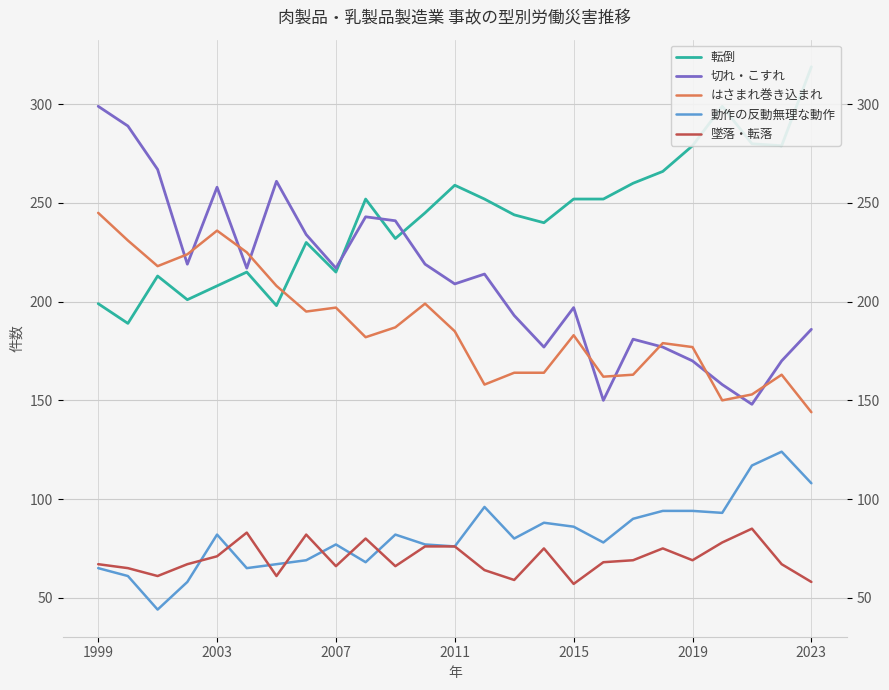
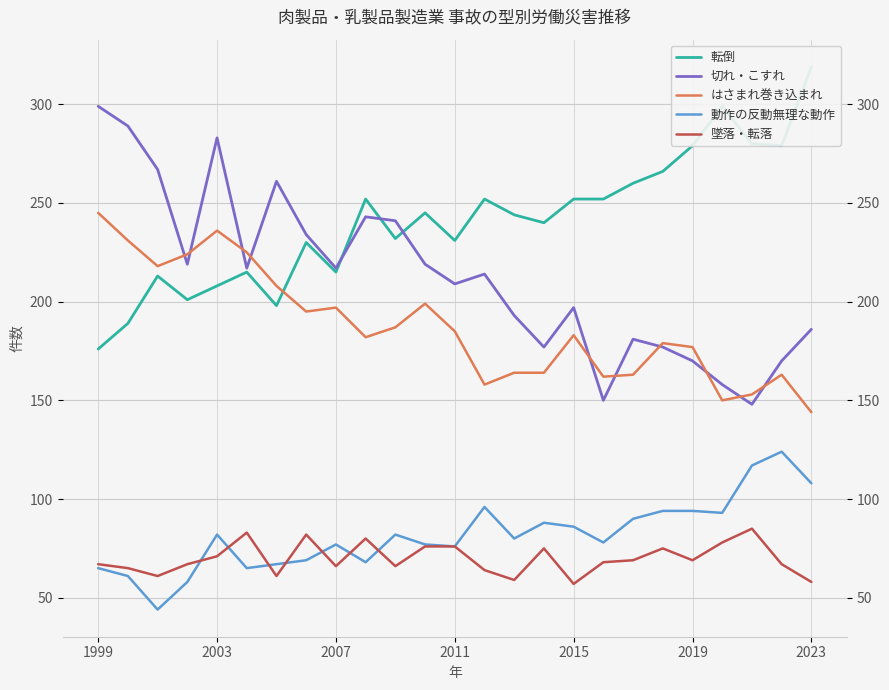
転倒, 1999: 199 -> 176
切れ・こすれ, 2003: 258 -> 283
転倒, 2011: 259 -> 231
